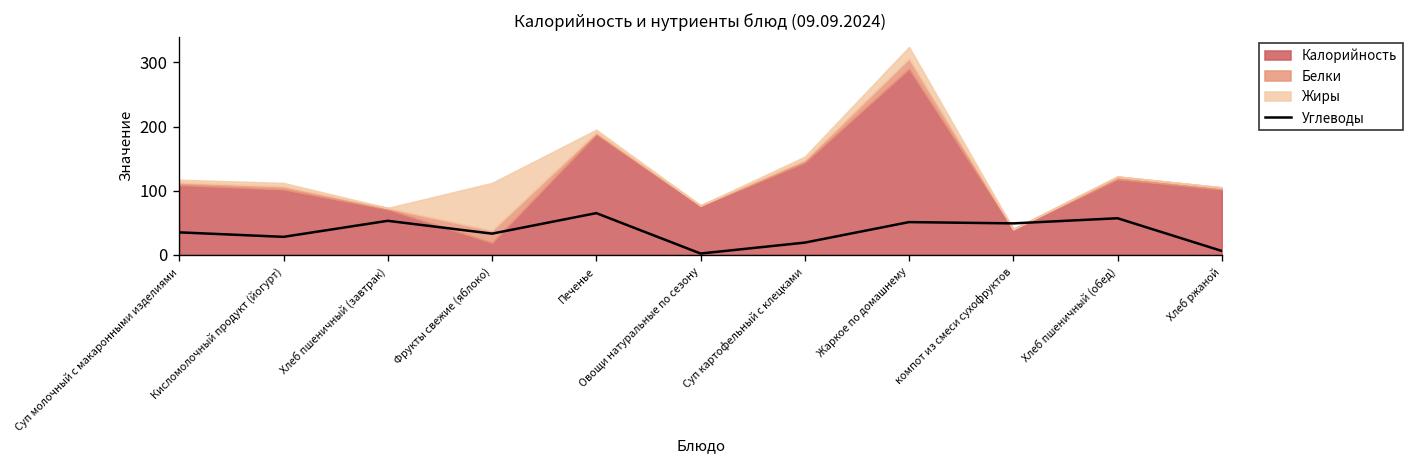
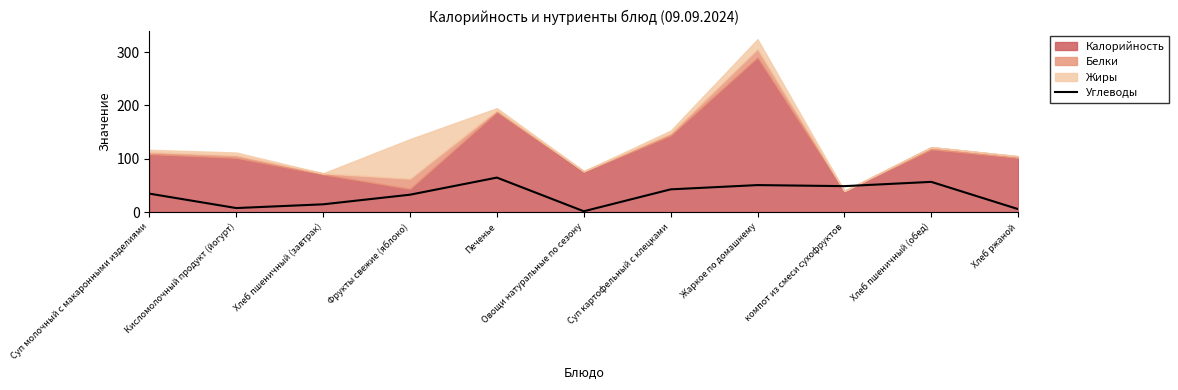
Углеводы, Кисломолочный продукт (йогурт): 30 -> 10
Углеводы, Хлеб пшеничный (завтрак): 50 -> 20
Калорийность, Фрукты свежие (яблоко): 20 -> 40
Углеводы, Суп картофельный с клецками: 20 -> 40
